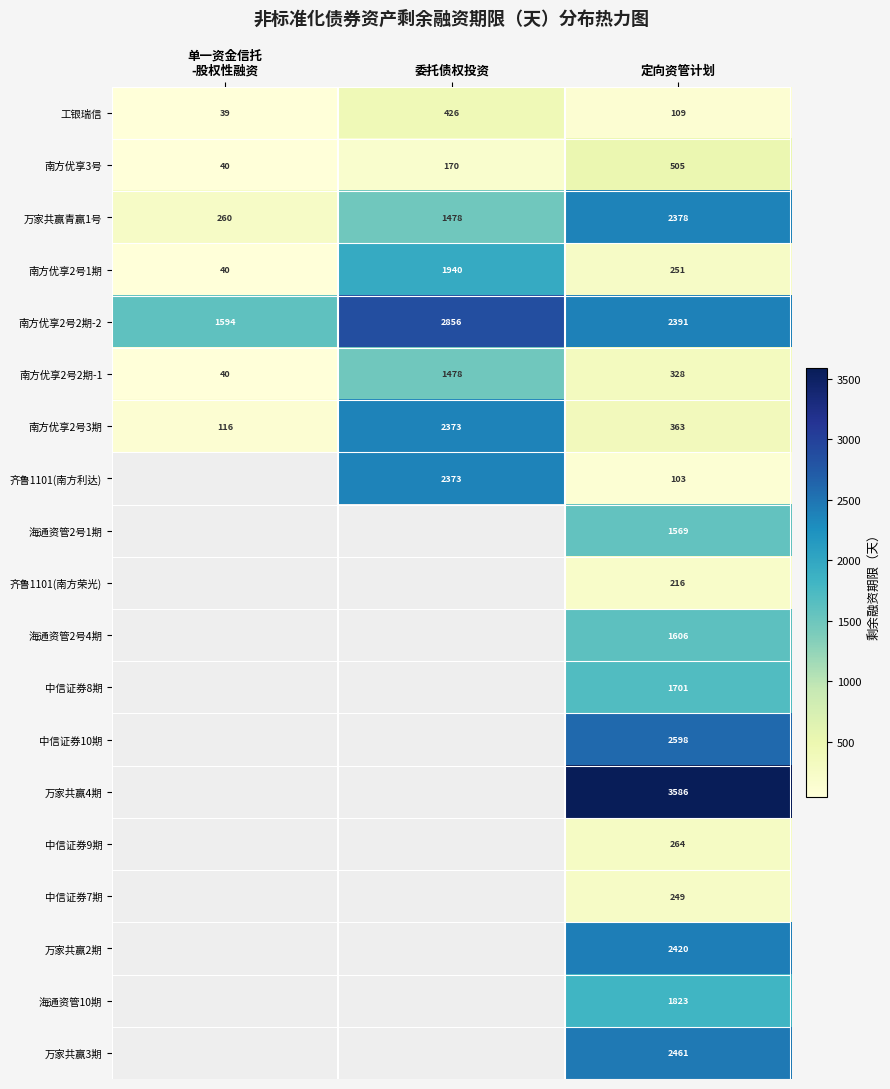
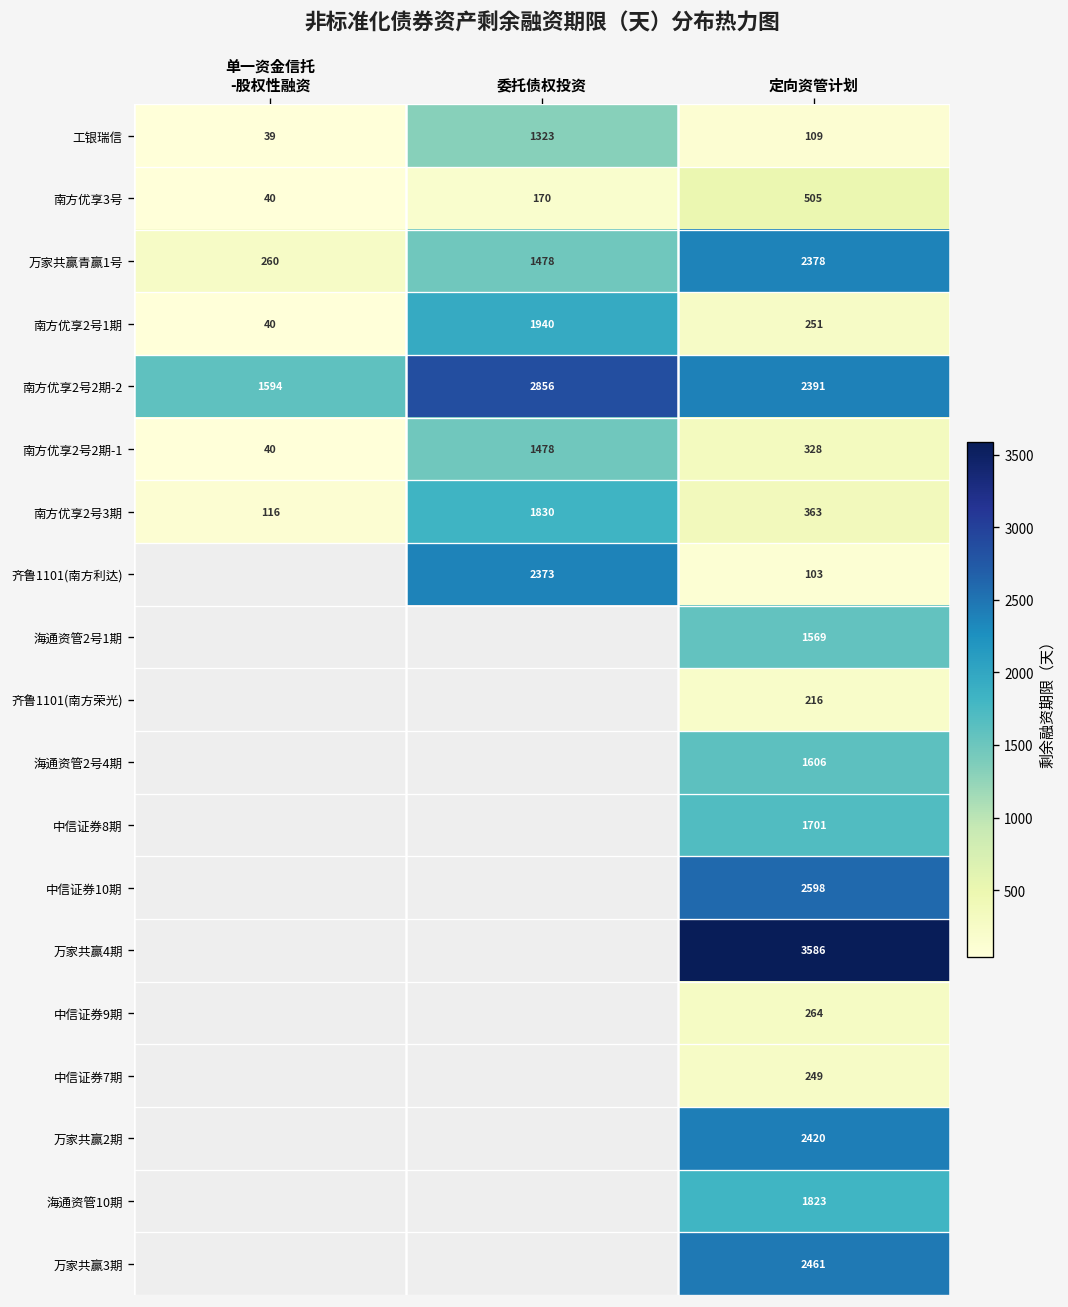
工银瑞信, 委托债权投资: 426 -> 1323
南方优享2号3期, 委托债权投资: 2373 -> 1830
